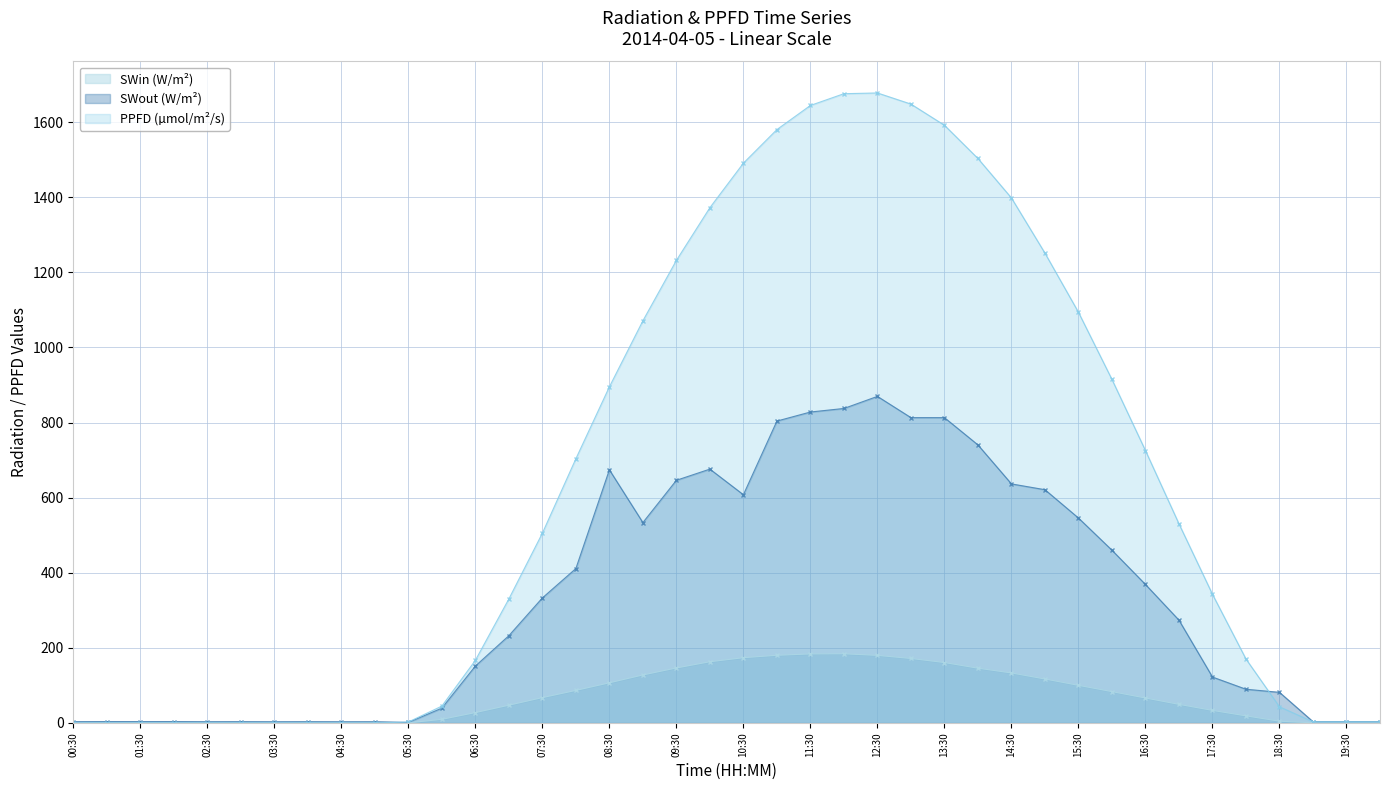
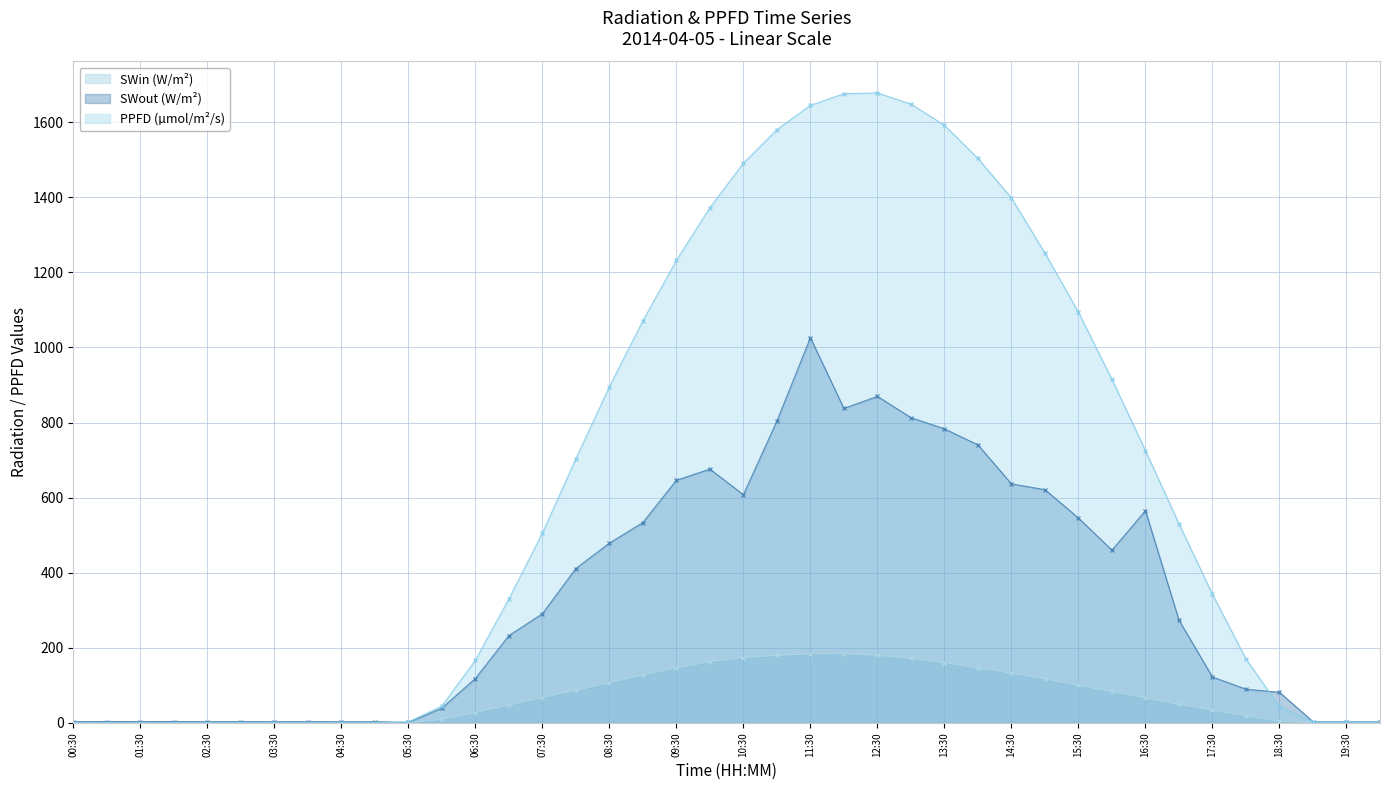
SWout (W/m²), 06:30: 150 -> 120
SWout (W/m²), 07:30: 330 -> 290
SWout (W/m²), 08:30: 670 -> 480
SWout (W/m²), 11:30: 830 -> 1030
SWout (W/m²), 13:30: 810 -> 780
SWout (W/m²), 16:30: 370 -> 570
